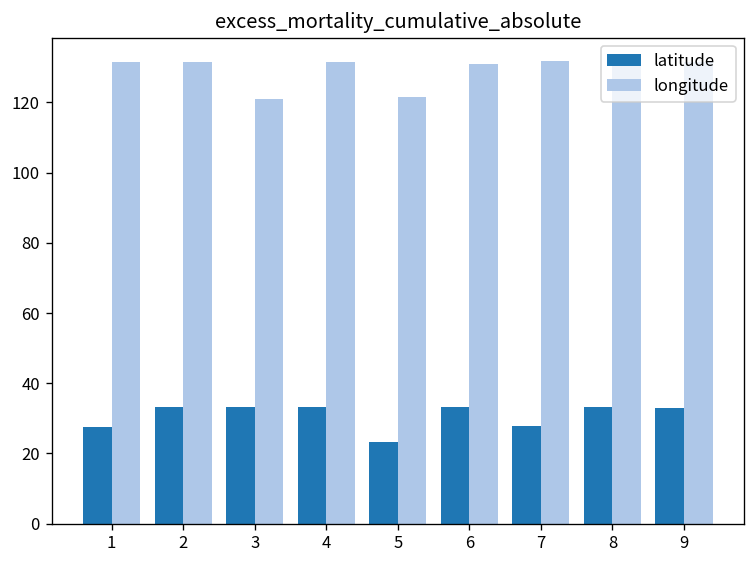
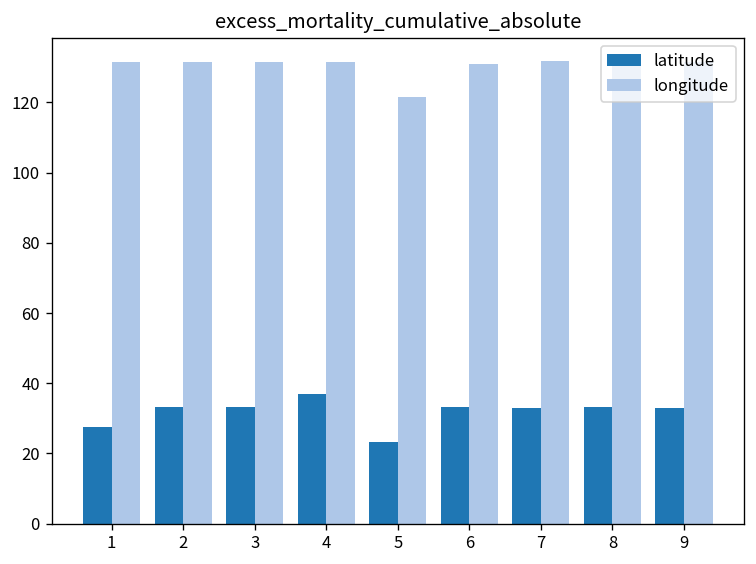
longitude, 3: 121 -> 132
latitude, 4: 33 -> 37
latitude, 7: 28 -> 33
